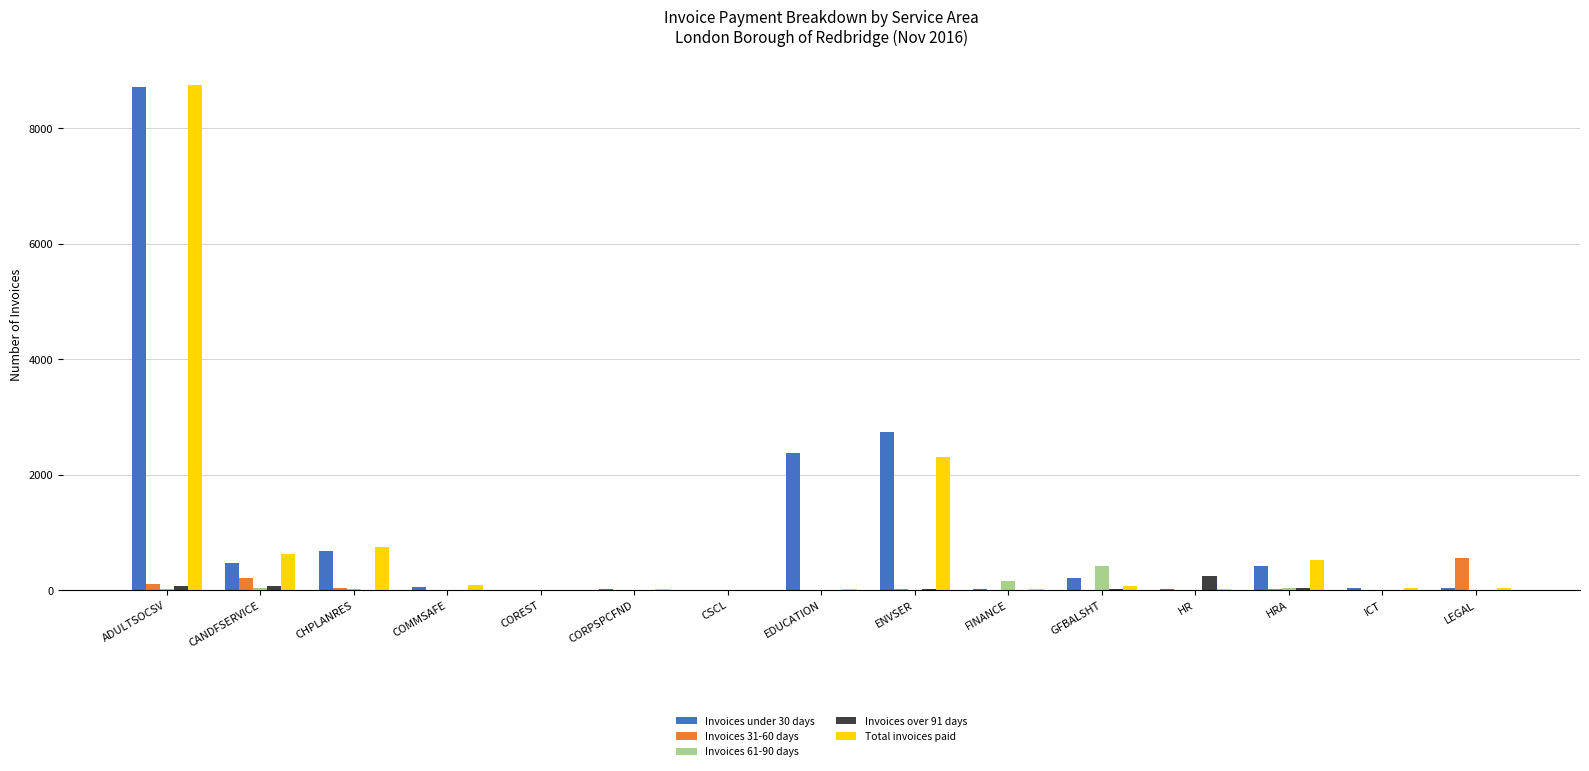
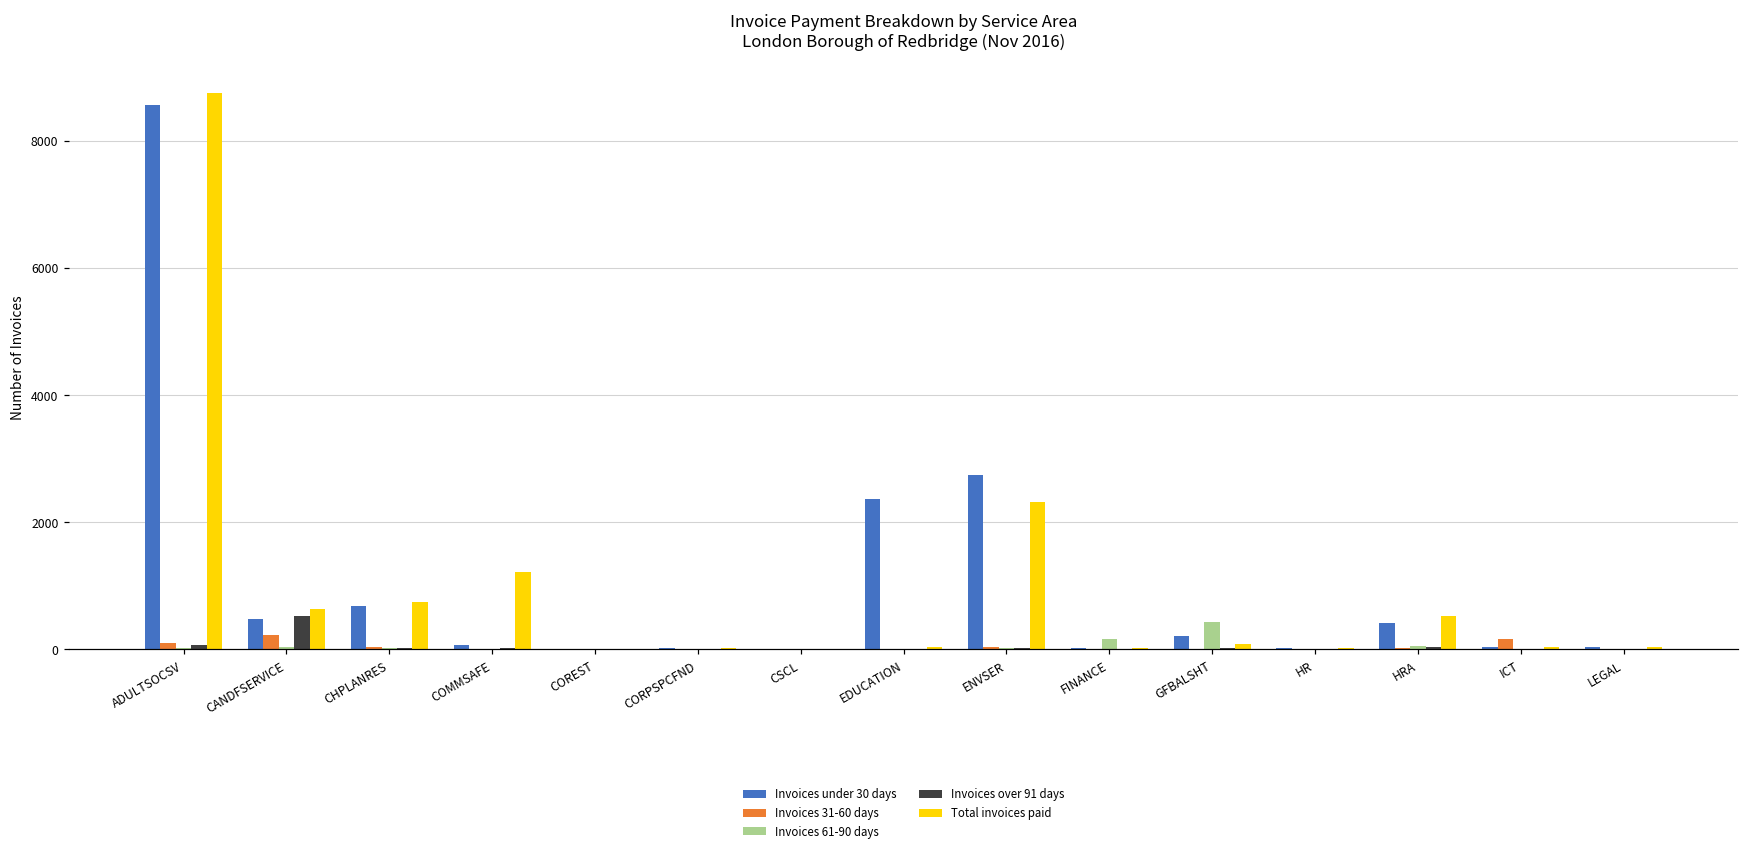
Invoices under 30 days, ADULTSOCSV: 8700 -> 8600
Invoices over 91 days, CANDFSERVICE: 100 -> 500
Total invoices paid, COMMSAFE: 100 -> 1200
Invoices over 91 days, HR: 200 -> 0
Invoices 31-60 days, ICT: 0 -> 200
Invoices 31-60 days, LEGAL: 600 -> 0
